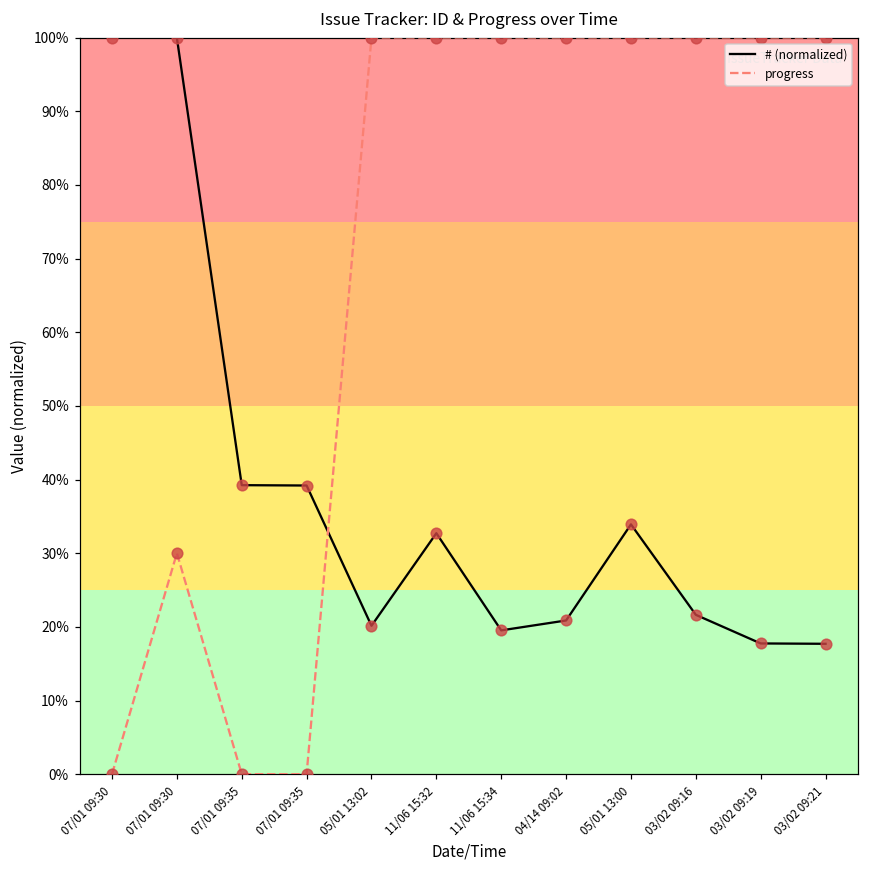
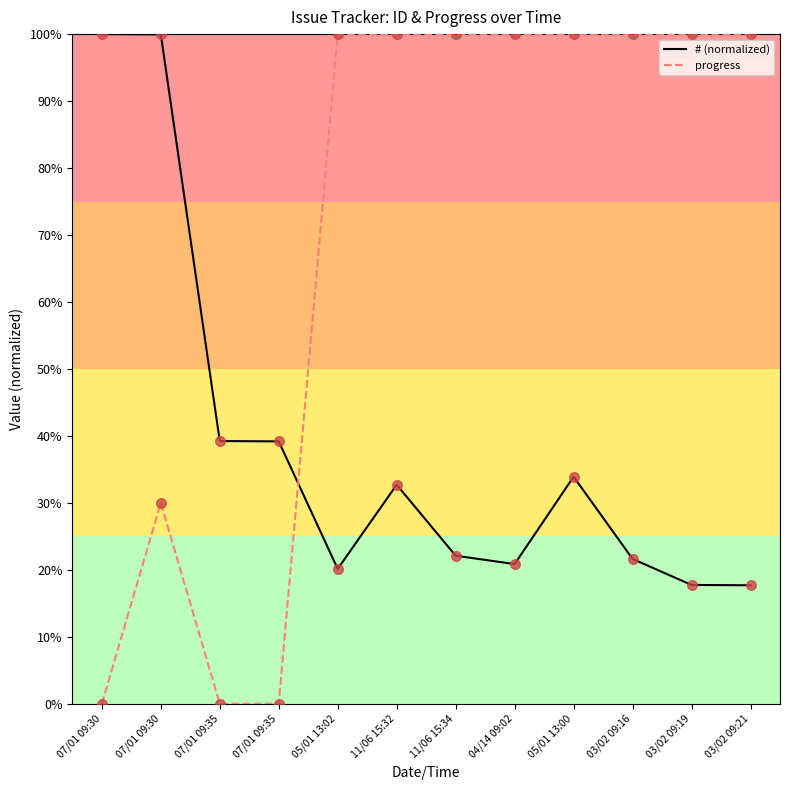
# (normalized), 11/06 15:34: 20% -> 22%
